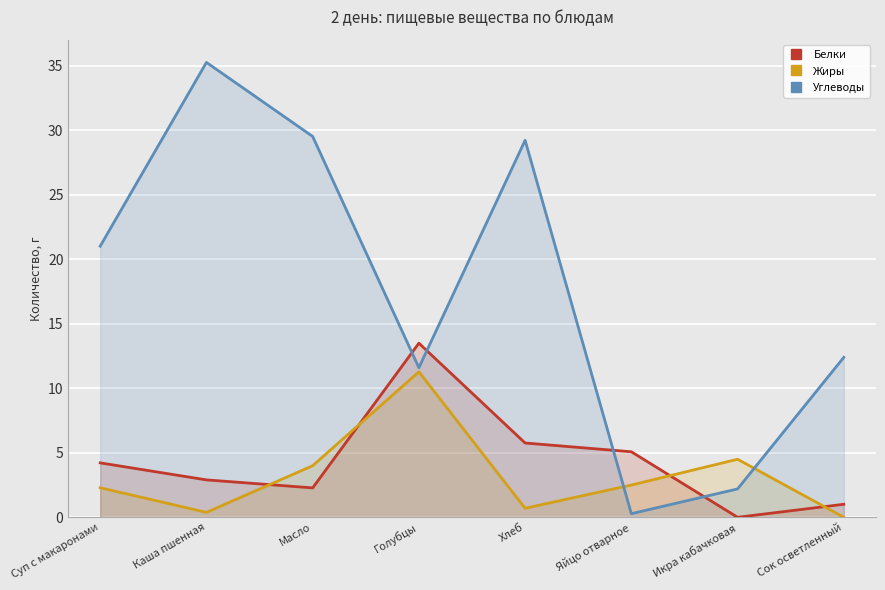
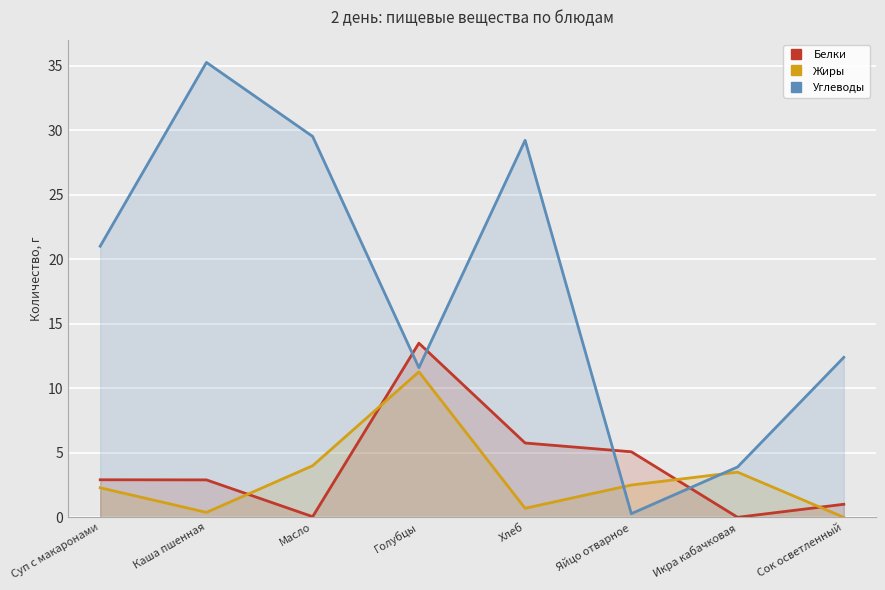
Белки, Суп с макаронами: 4.2 -> 2.9
Белки, Масло: 2.3 -> 0.1
Жиры, Икра кабачковая: 4.5 -> 3.5
Углеводы, Икра кабачковая: 2.2 -> 3.9
